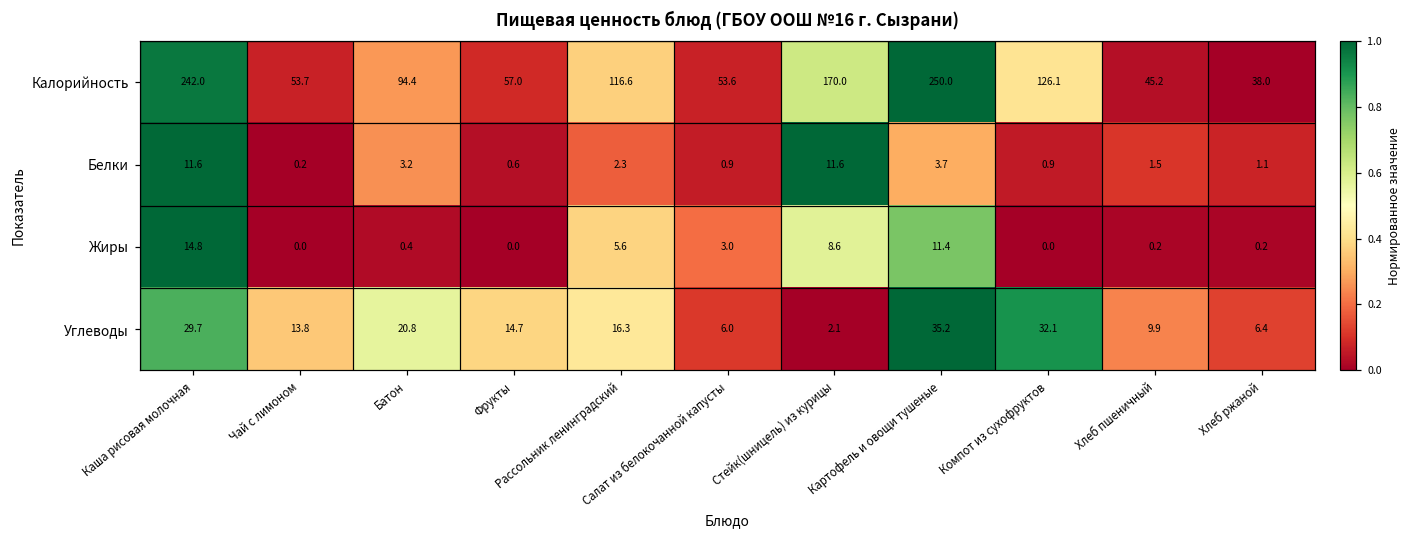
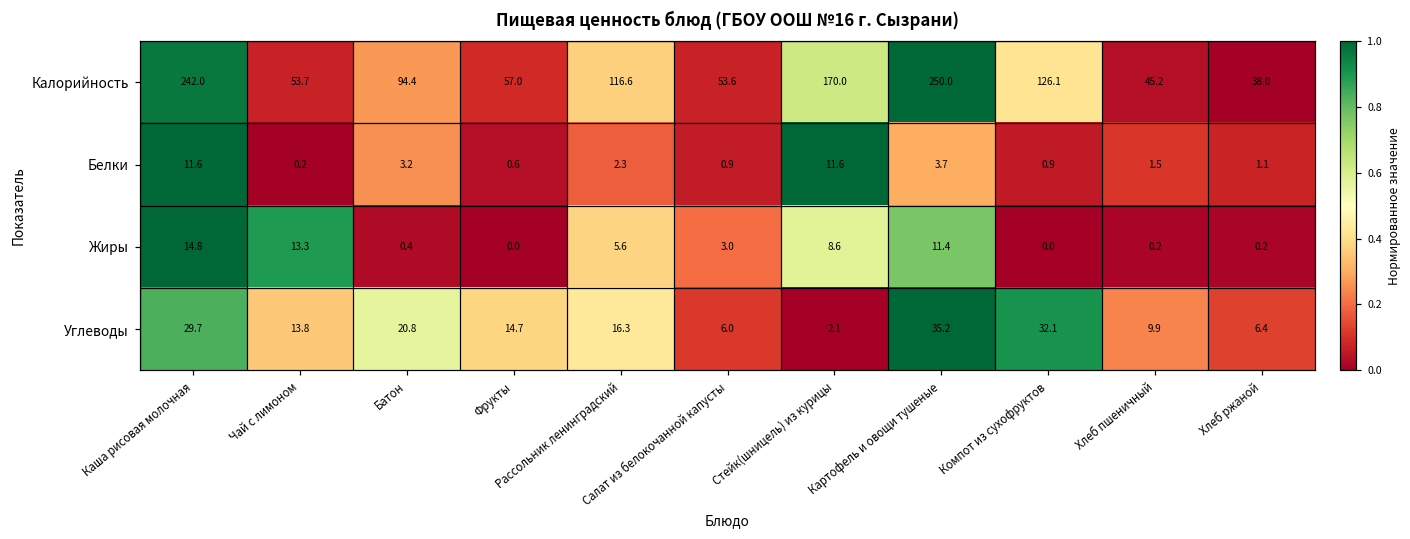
Жиры, Чай с лимоном: 0.0 -> 13.3
